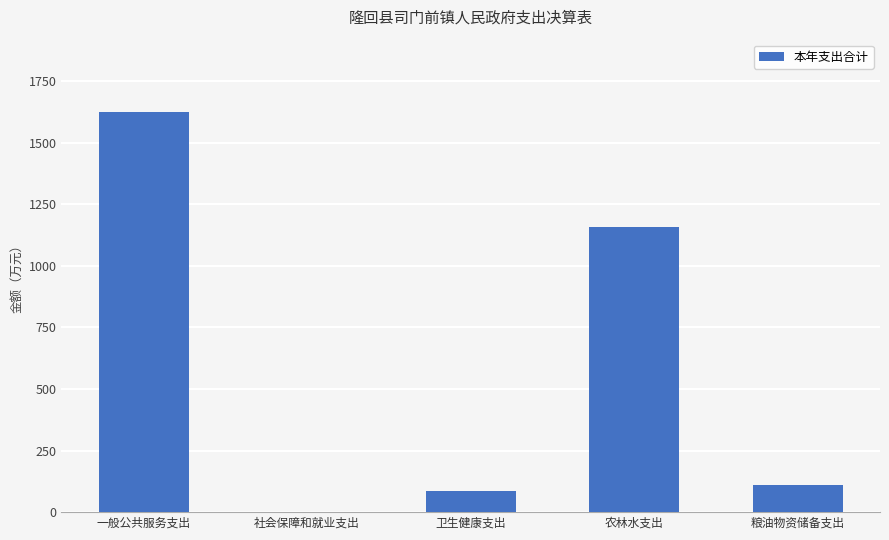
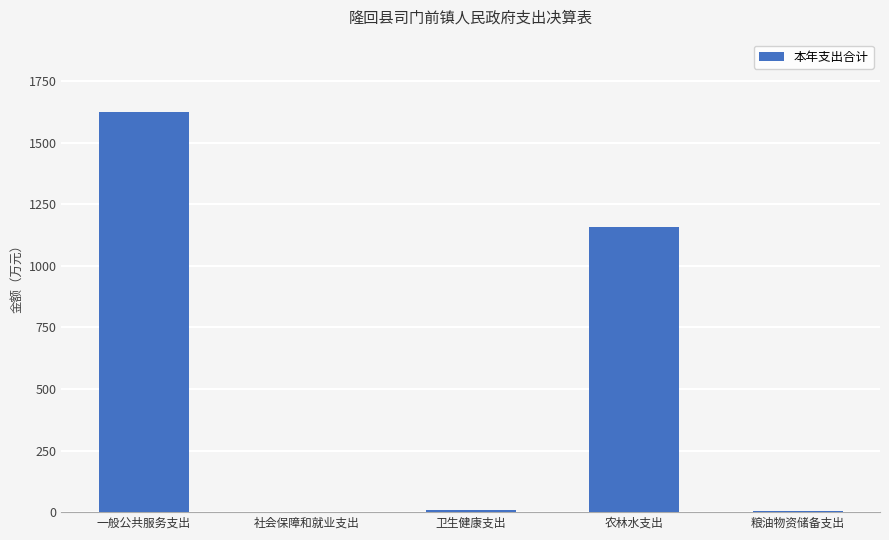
卫生健康支出: 80 -> 10
粮油物资储备支出: 110 -> 10
